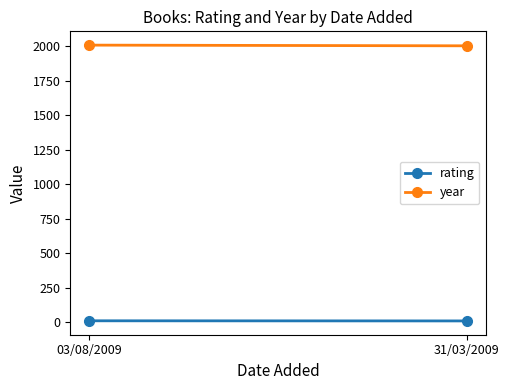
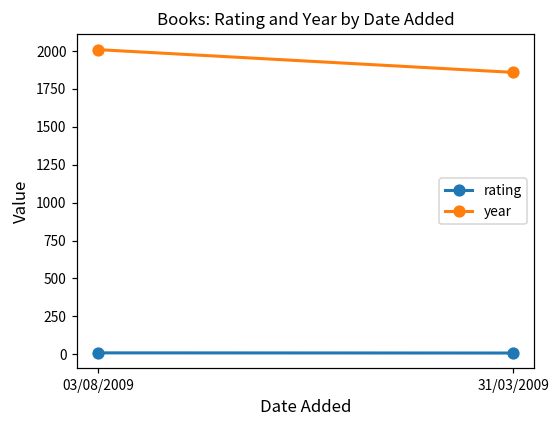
year, 31/03/2009: 2000 -> 1860
